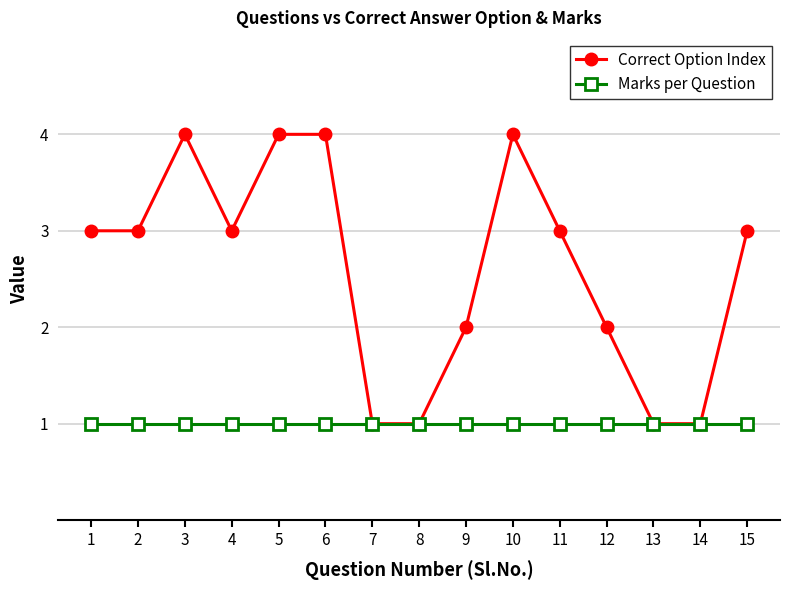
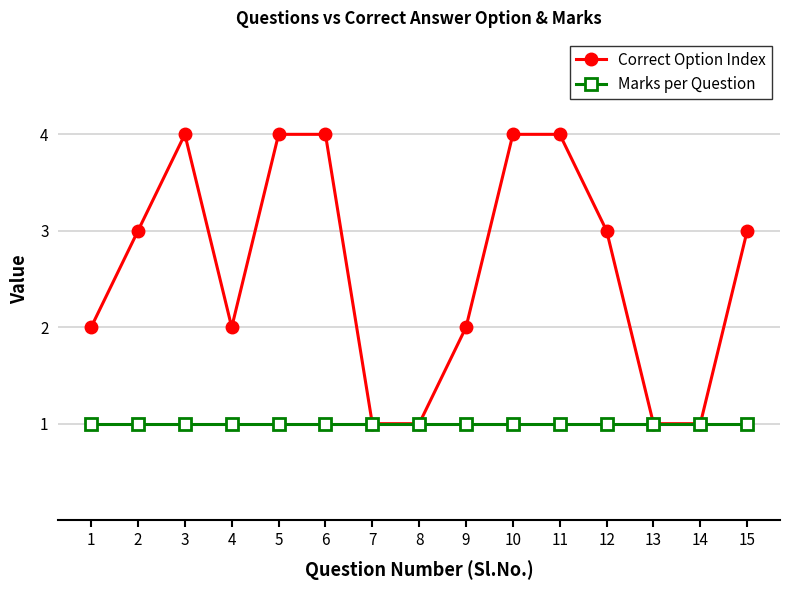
Correct Option Index, 1: 3 -> 2
Correct Option Index, 4: 3 -> 2
Correct Option Index, 11: 3 -> 4
Correct Option Index, 12: 2 -> 3
